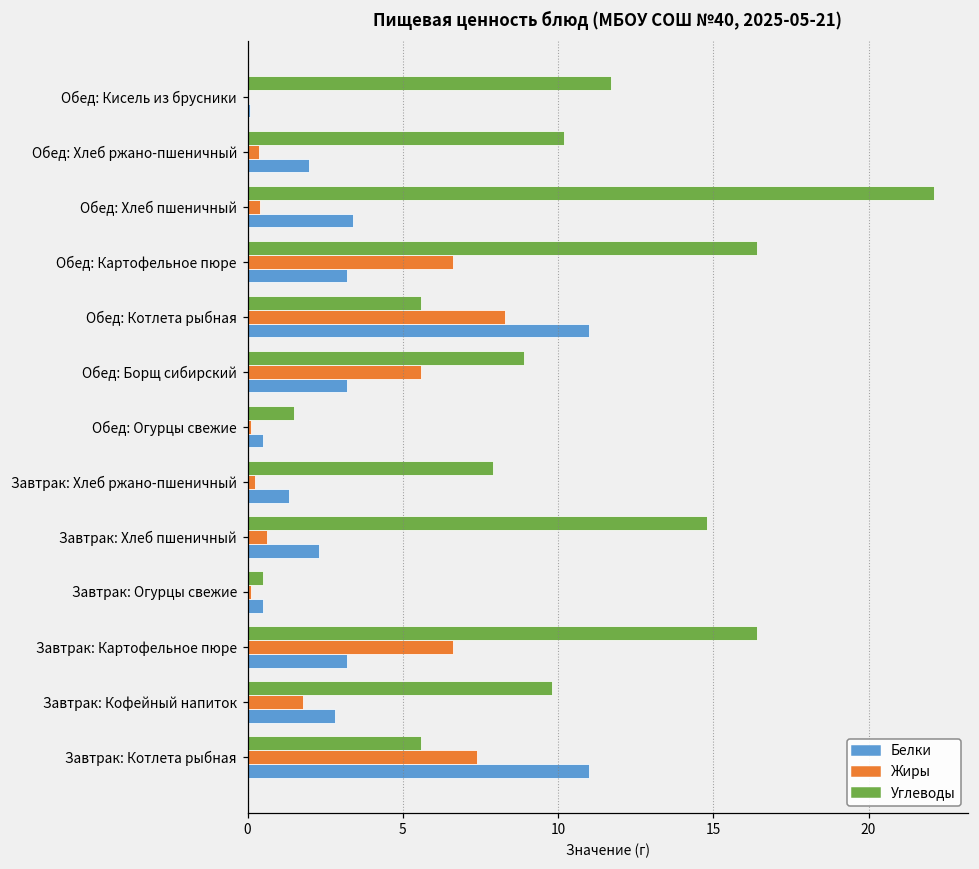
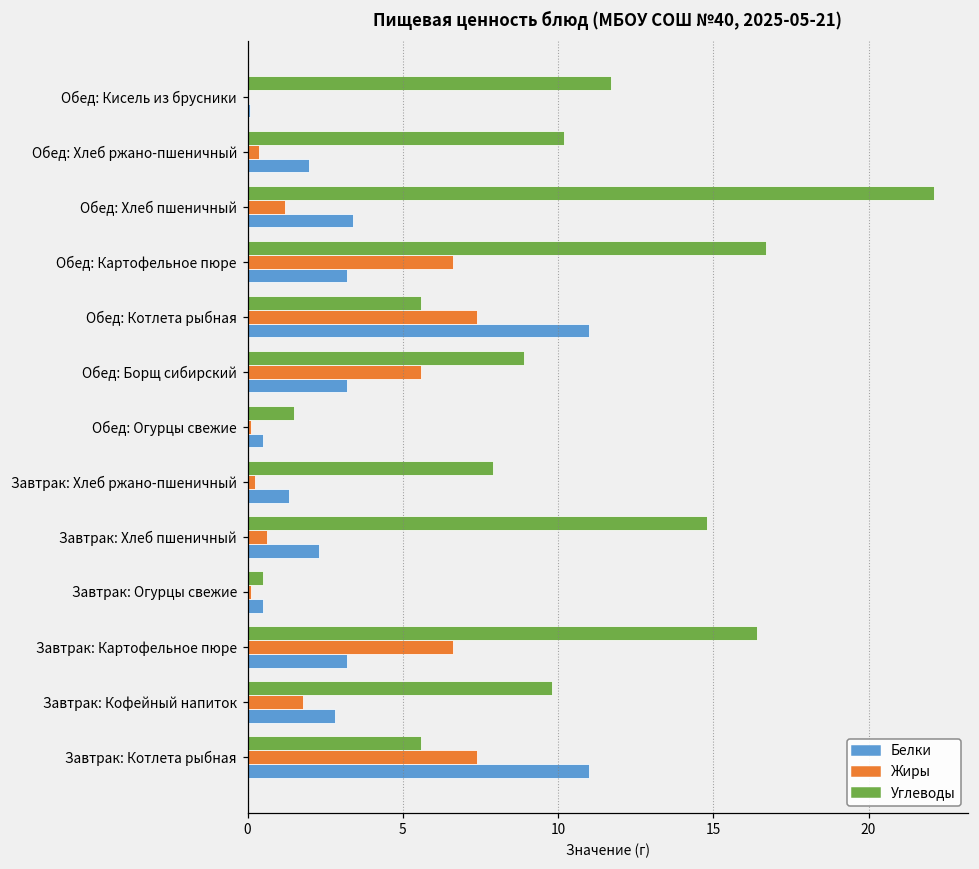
Жиры, Обед: Хлеб пшеничный: 0.4 -> 1.2
Углеводы, Обед: Картофельное пюре: 16.4 -> 16.7
Жиры, Обед: Котлета рыбная: 8.3 -> 7.4
